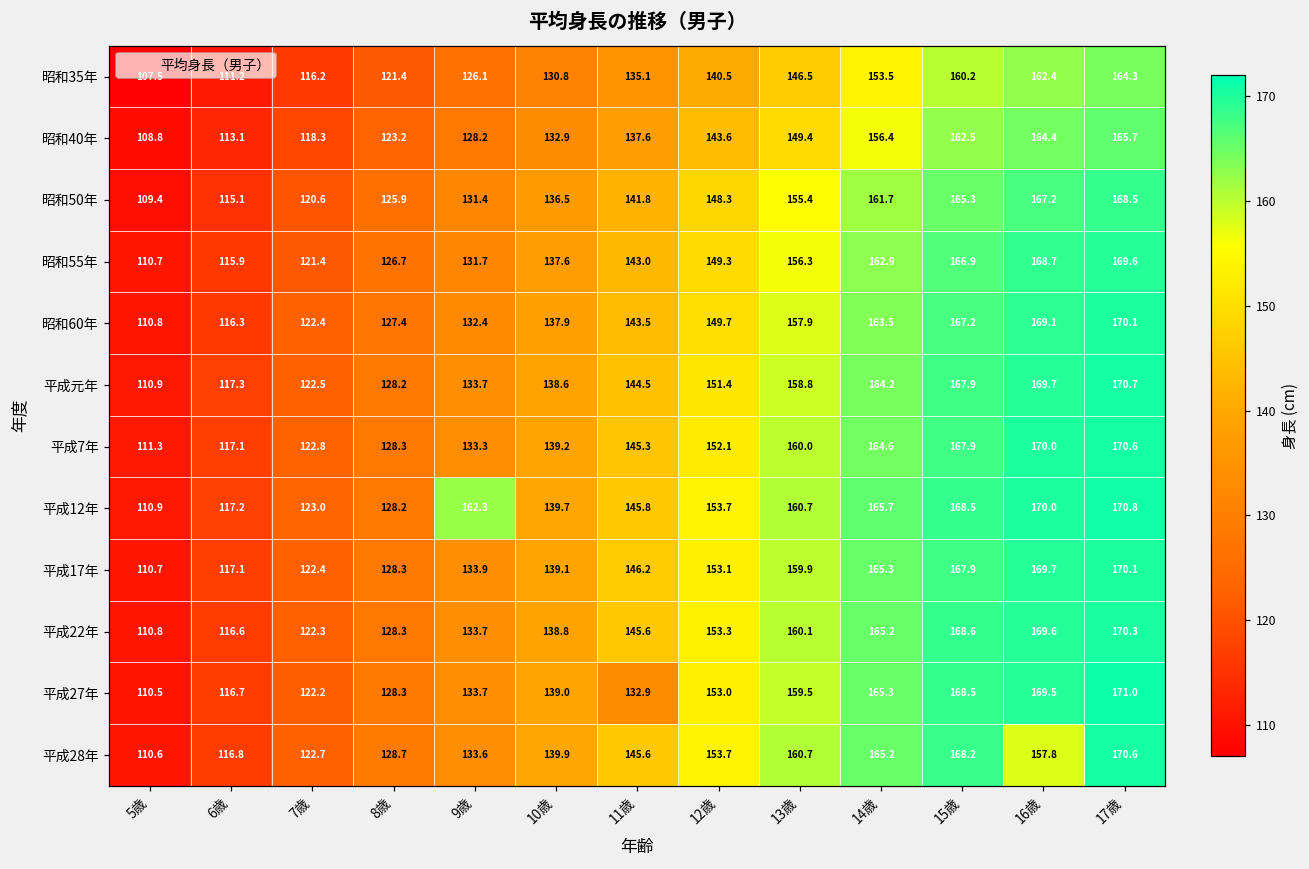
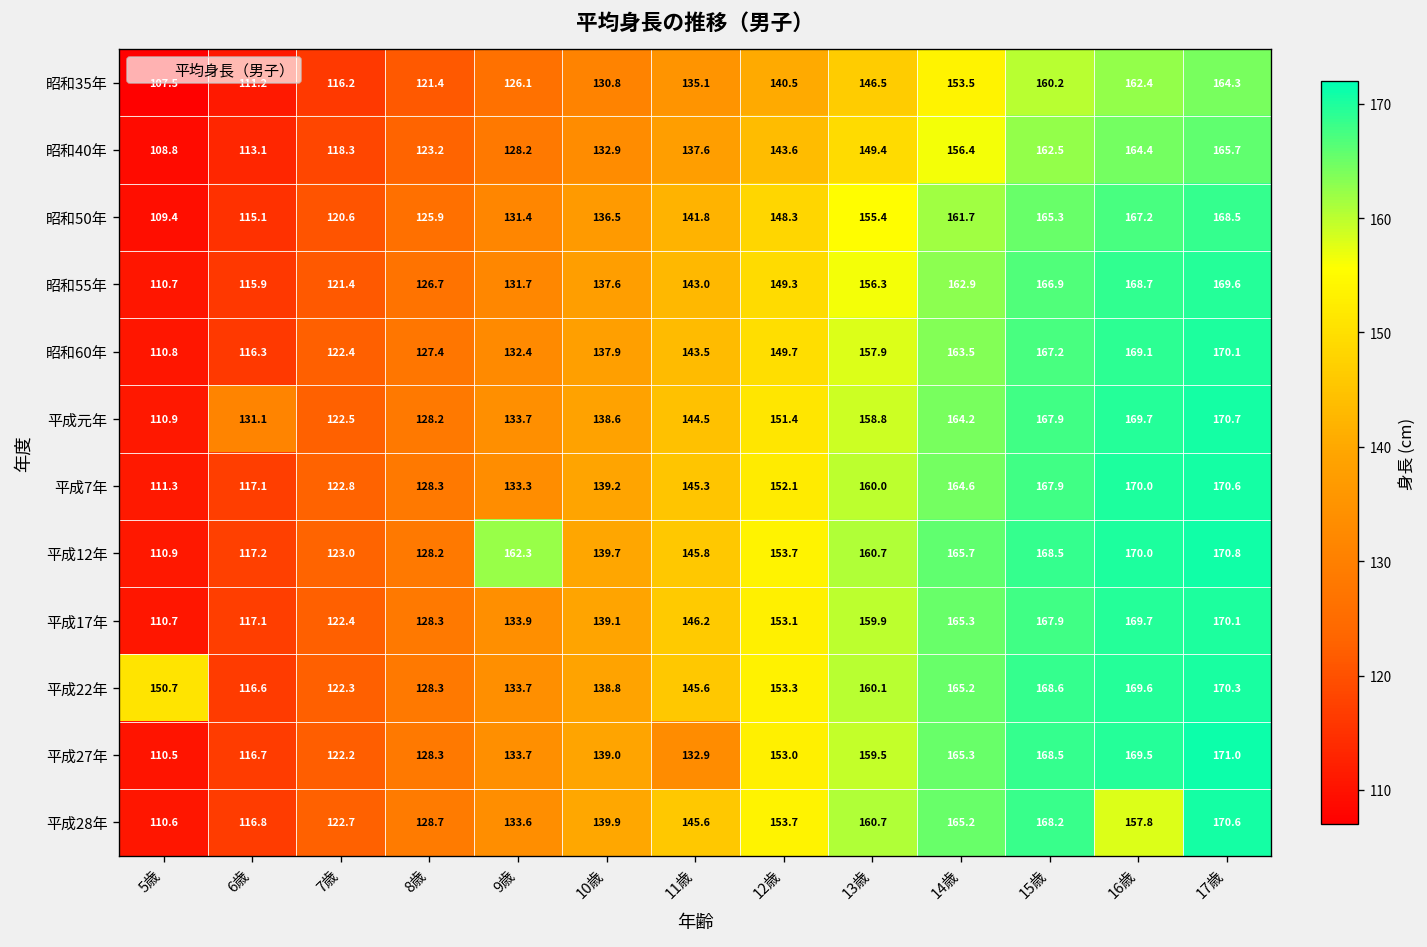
平成元年, 6歳: 117.3 -> 131.1
平成22年, 5歳: 110.8 -> 150.7
